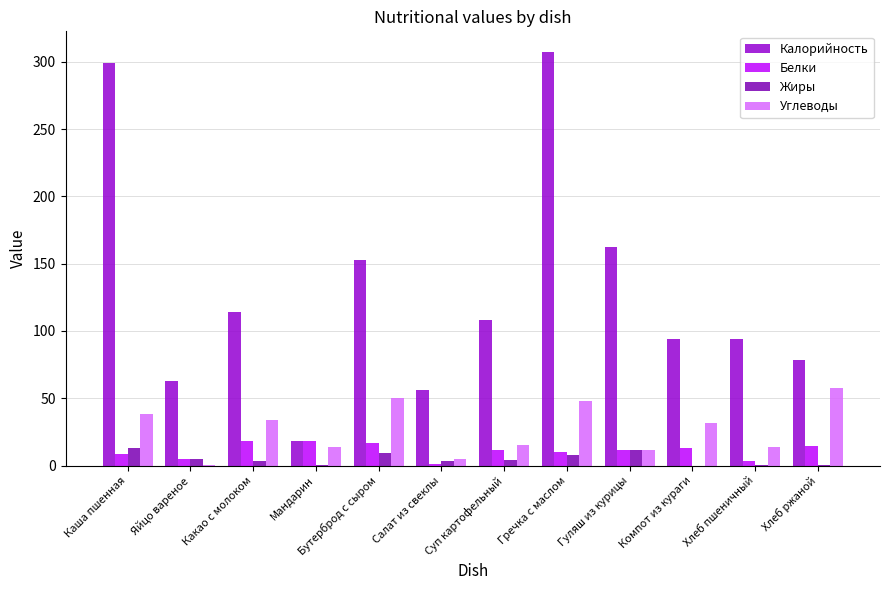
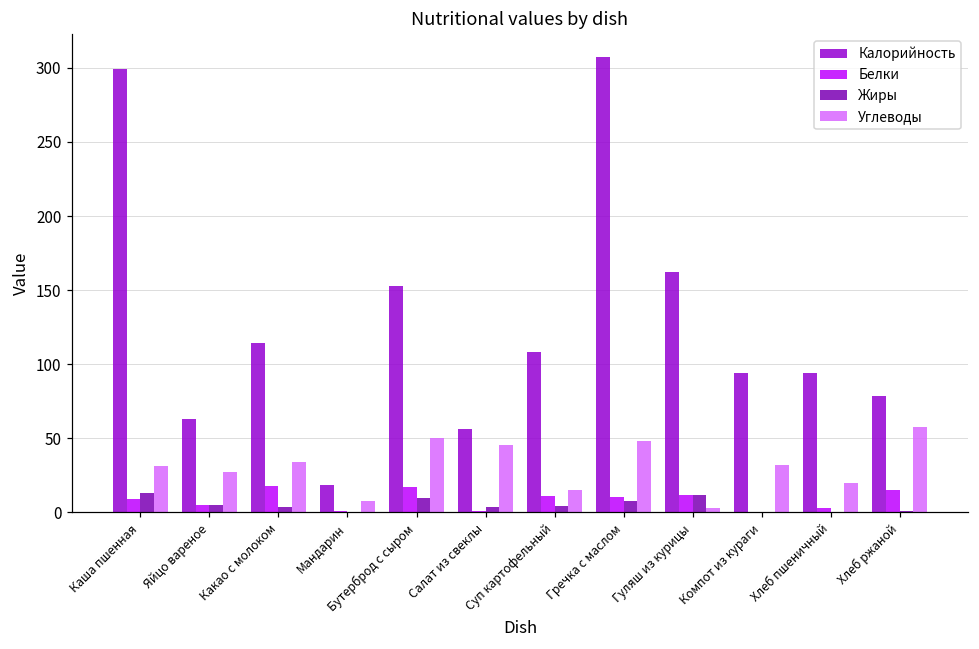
Углеводы, Каша пшенная: 38 -> 31
Углеводы, Яйцо вареное: 0 -> 27
Белки, Мандарин: 18 -> 1
Углеводы, Мандарин: 14 -> 8
Углеводы, Салат из свеклы: 5 -> 45
Углеводы, Гуляш из курицы: 12 -> 3
Белки, Компот из кураги: 13 -> 0
Углеводы, Хлеб пшеничный: 14 -> 20
